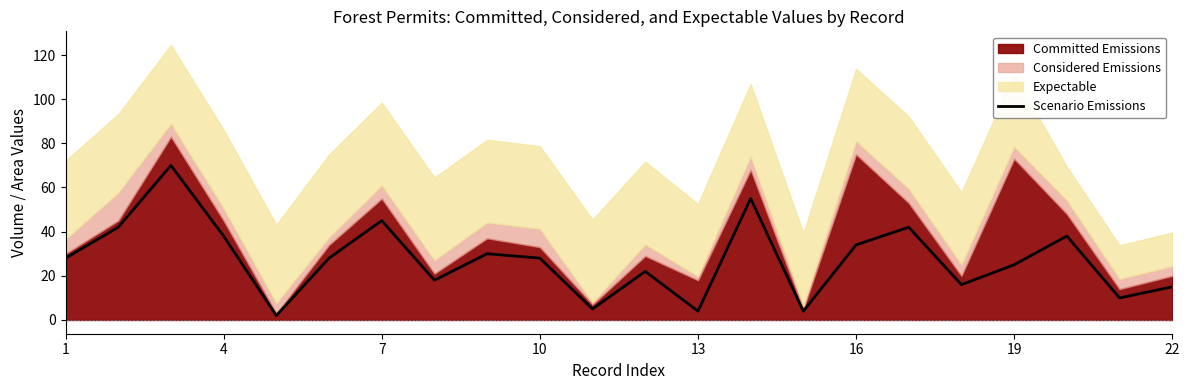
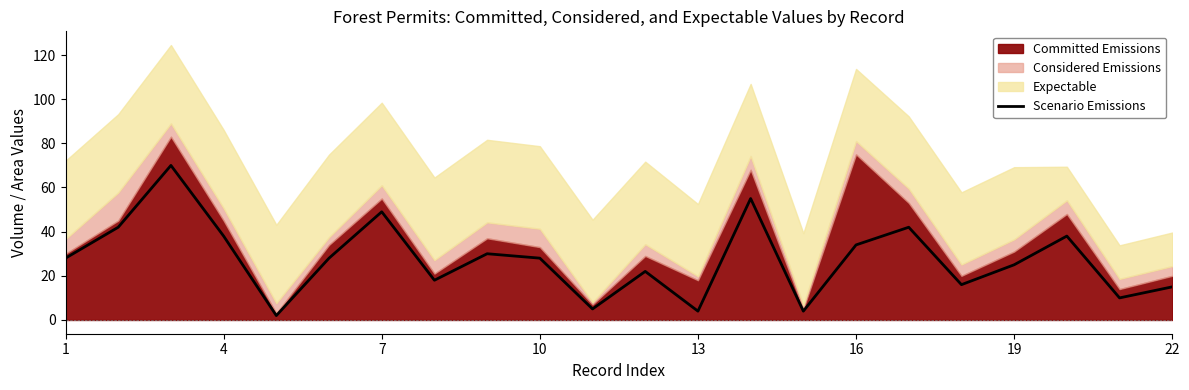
Scenario Emissions, 7: 45 -> 49
Committed Emissions, 19: 73 -> 31
